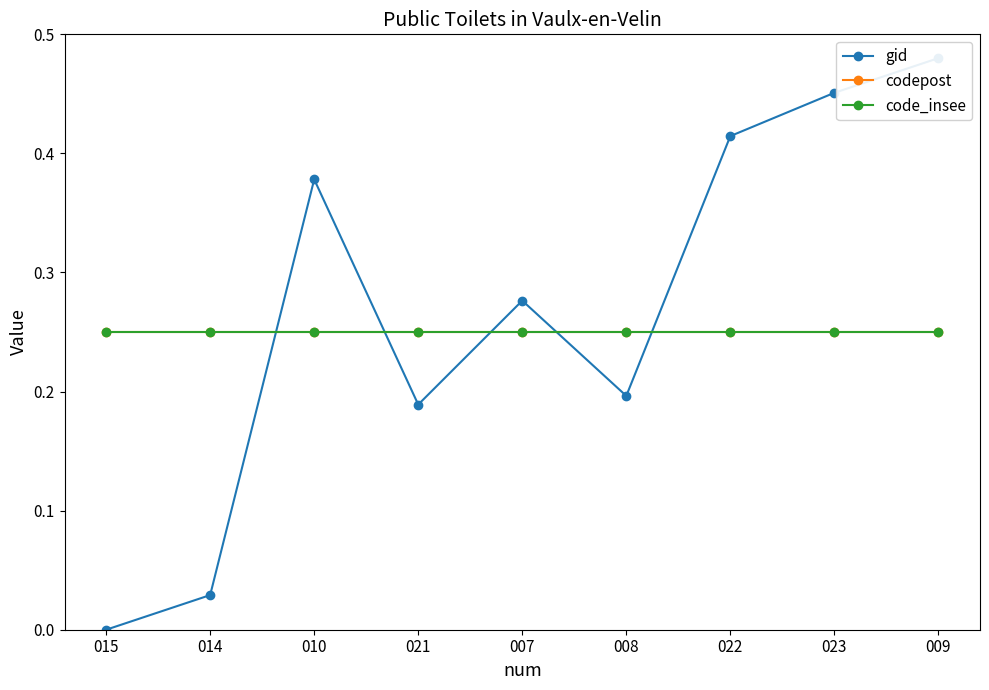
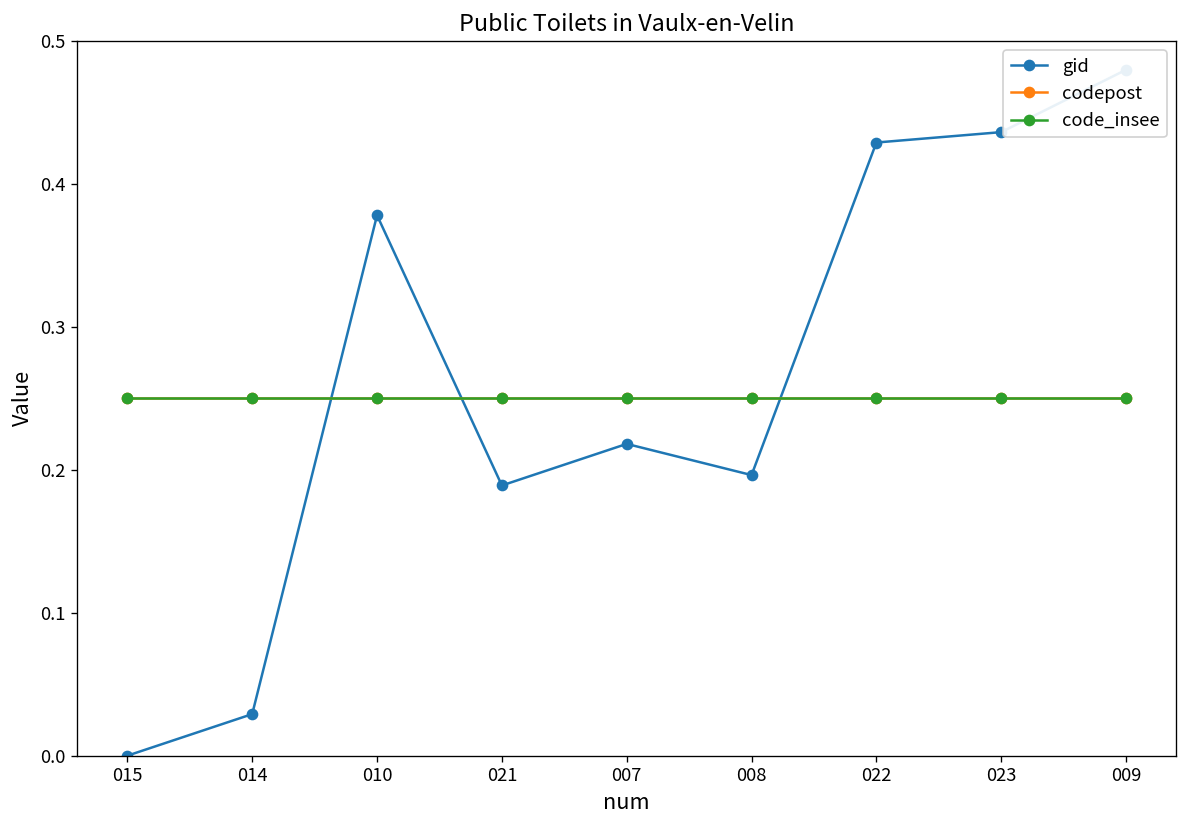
gid, 007: 0.276 -> 0.218
gid, 022: 0.415 -> 0.429
gid, 023: 0.451 -> 0.436
